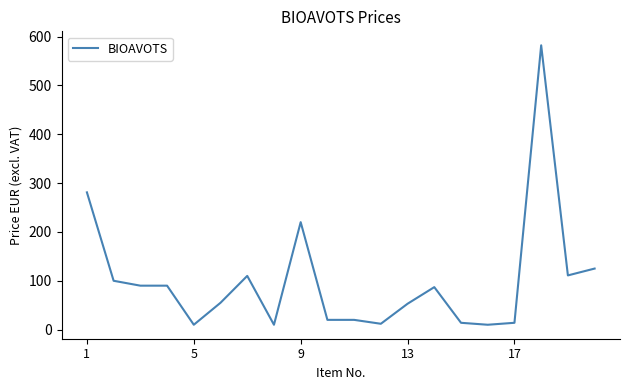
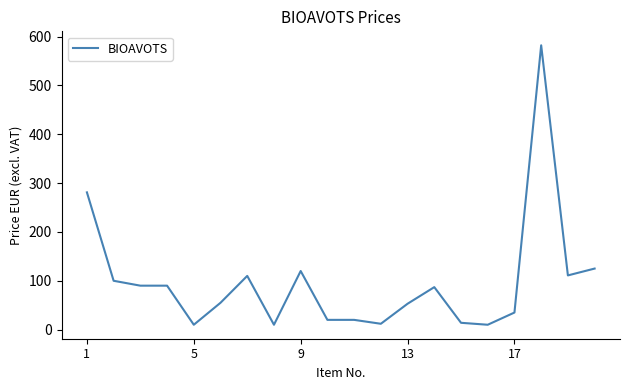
9: 220 -> 120
17: 10 -> 40
